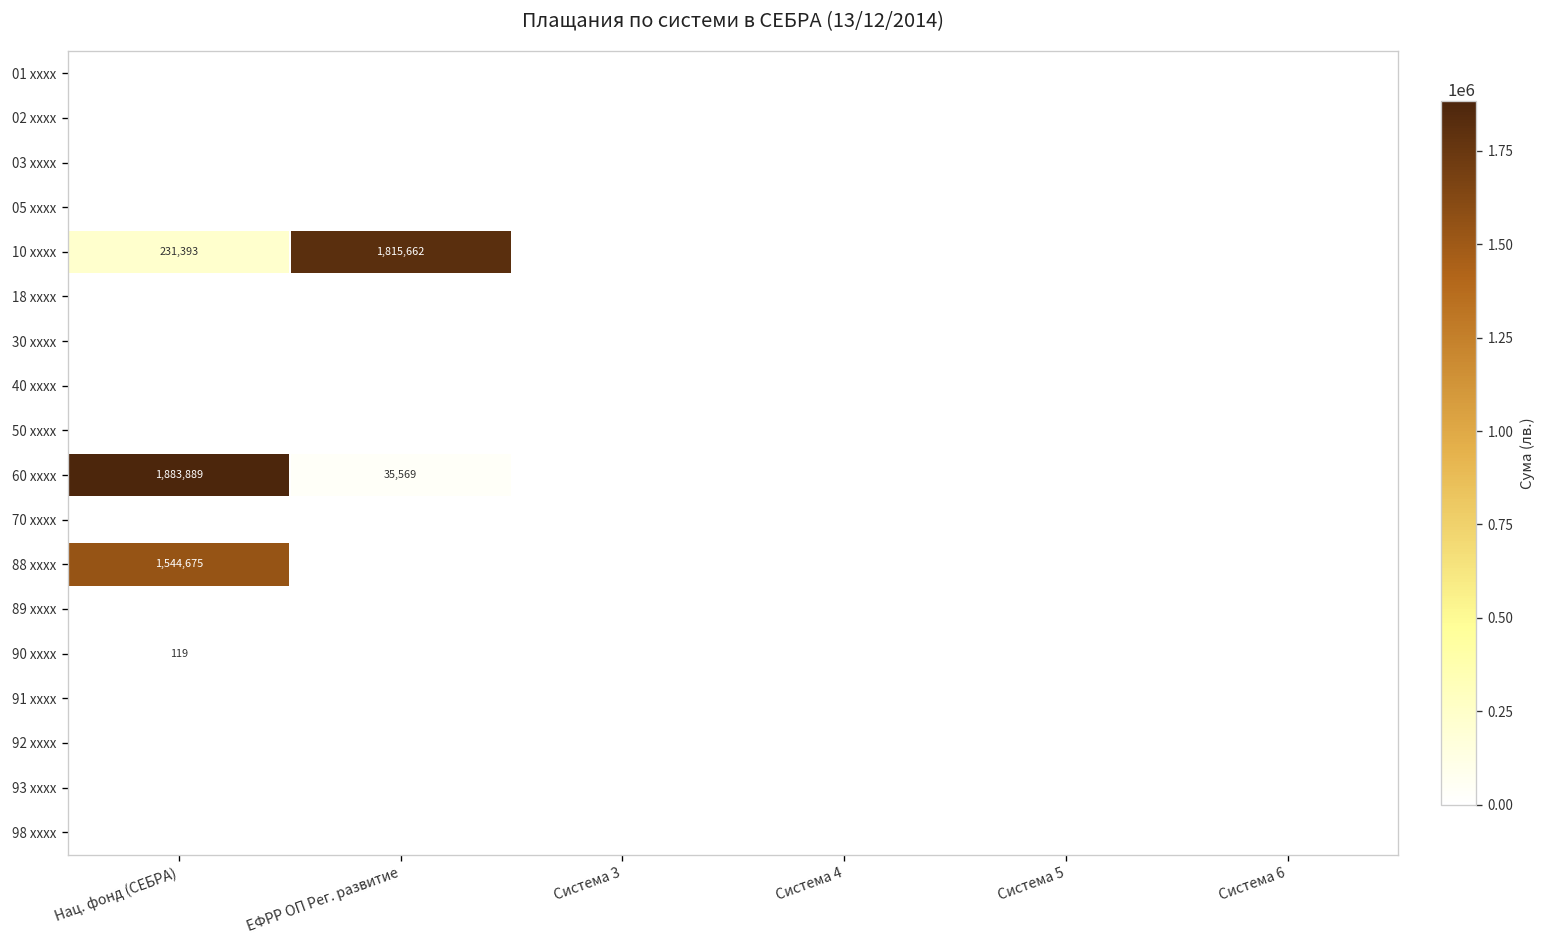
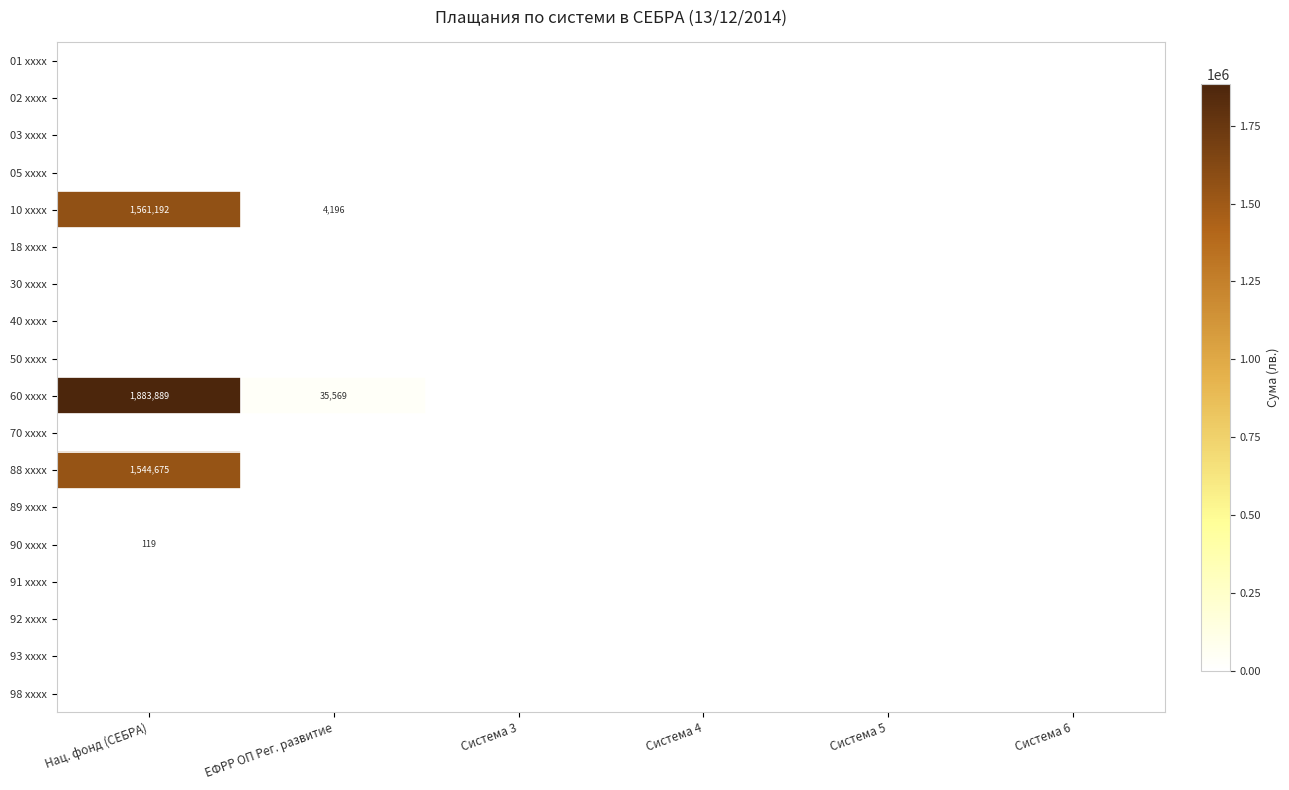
10 xxxx, Нац. фонд (СЕБРА): 231,393 -> 1,561,192
10 xxxx, ЕФРР ОП Рег. развитие: 1,815,662 -> 4,196
